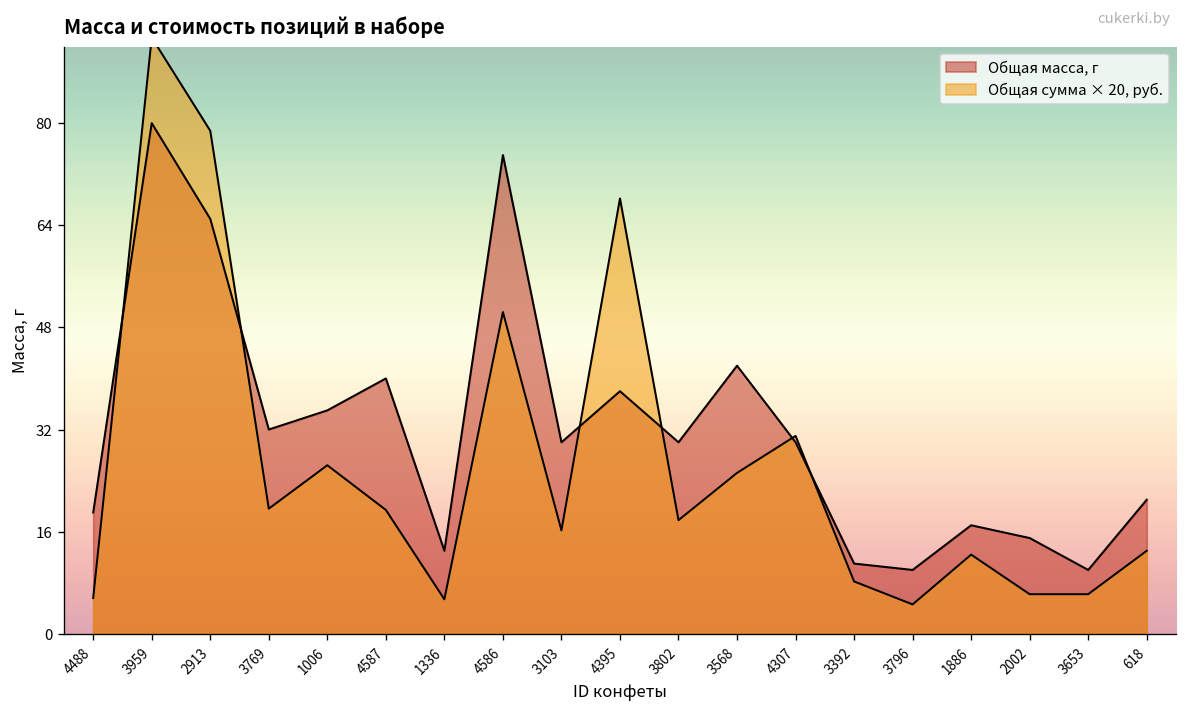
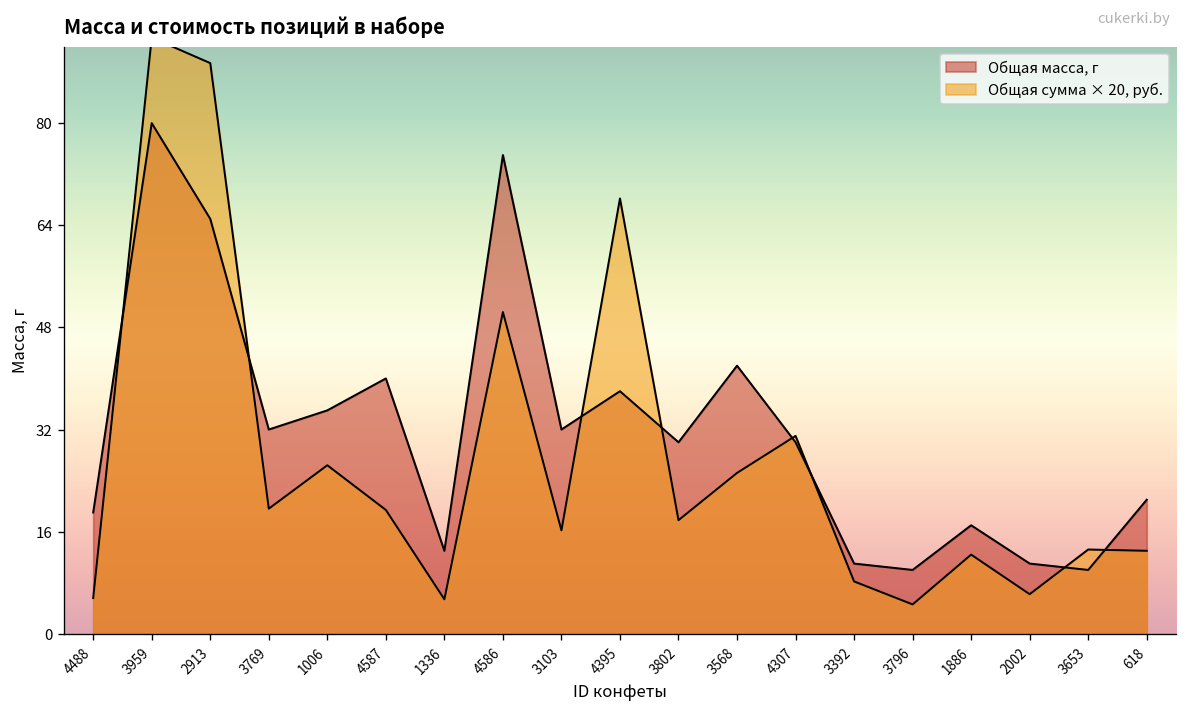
Общая сумма × 20, руб., 2913: 79 -> 89
Общая масса, г, 3103: 30 -> 32
Общая масса, г, 2002: 15 -> 11
Общая сумма × 20, руб., 3653: 6 -> 13
